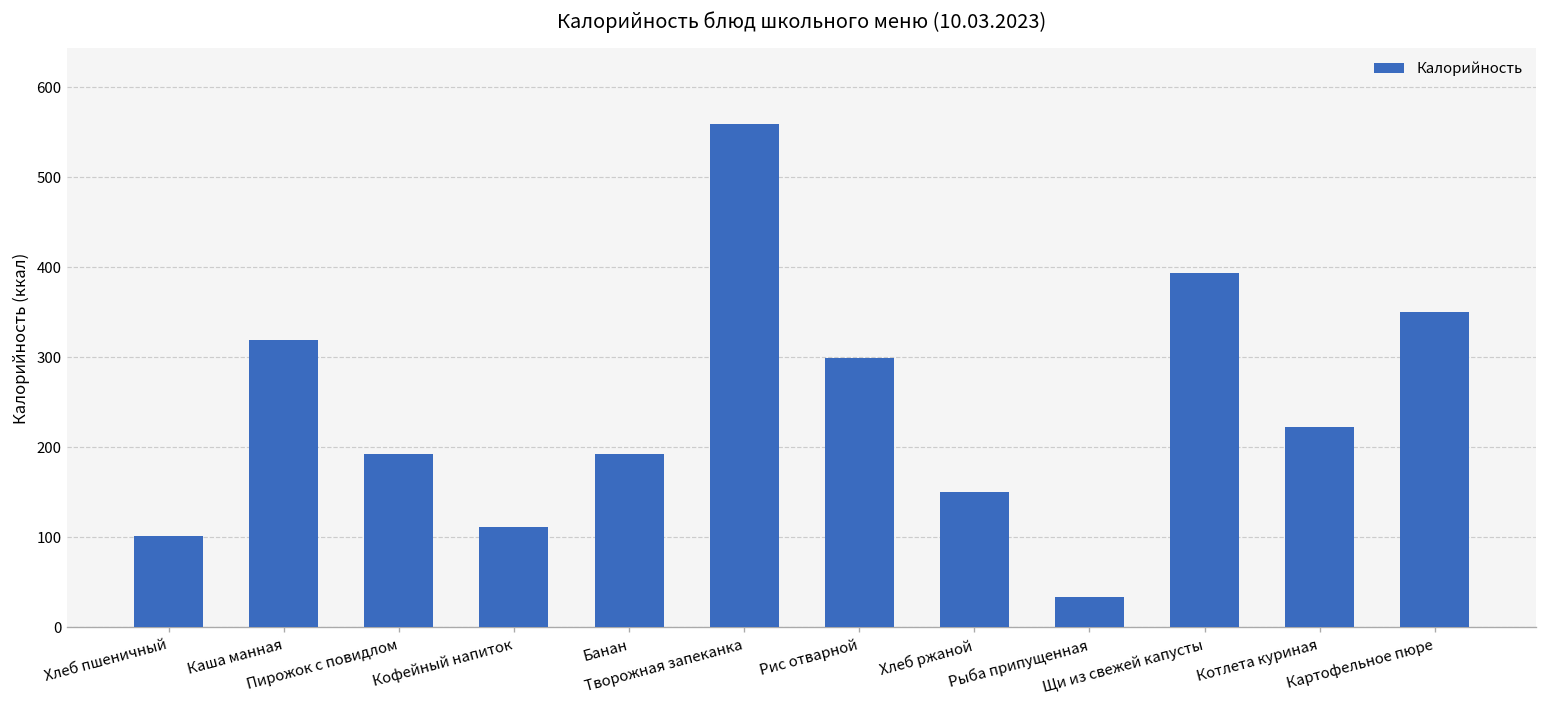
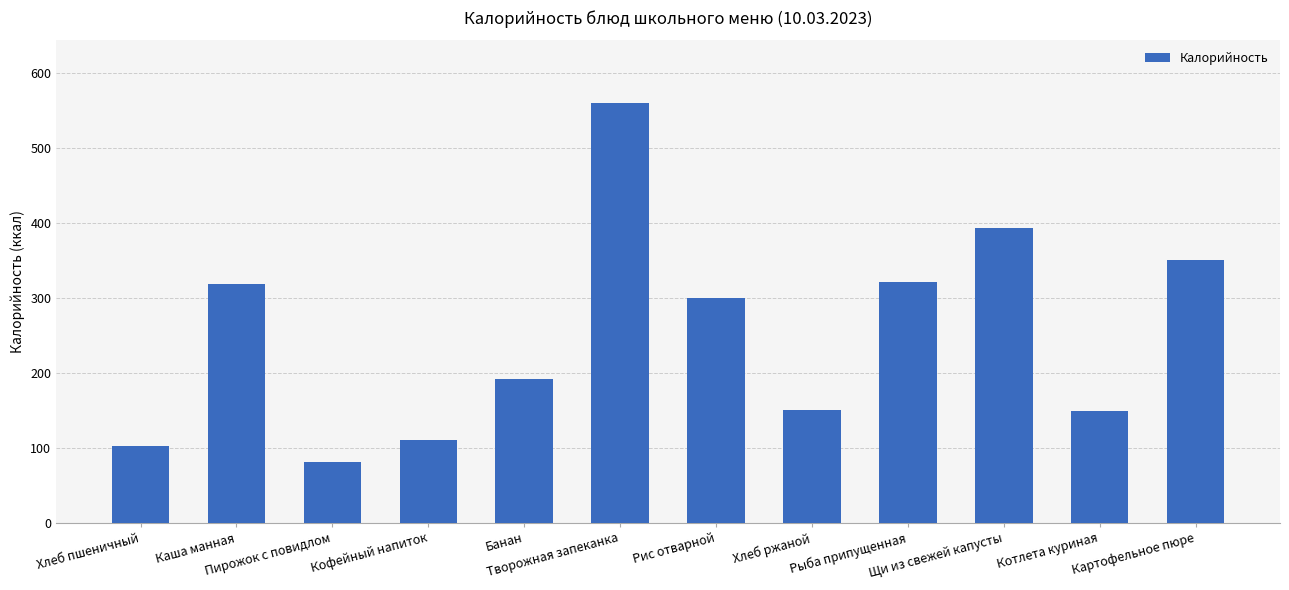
Пирожок с повидлом: 190 -> 80
Рыба припущенная: 30 -> 320
Котлета куриная: 220 -> 150
